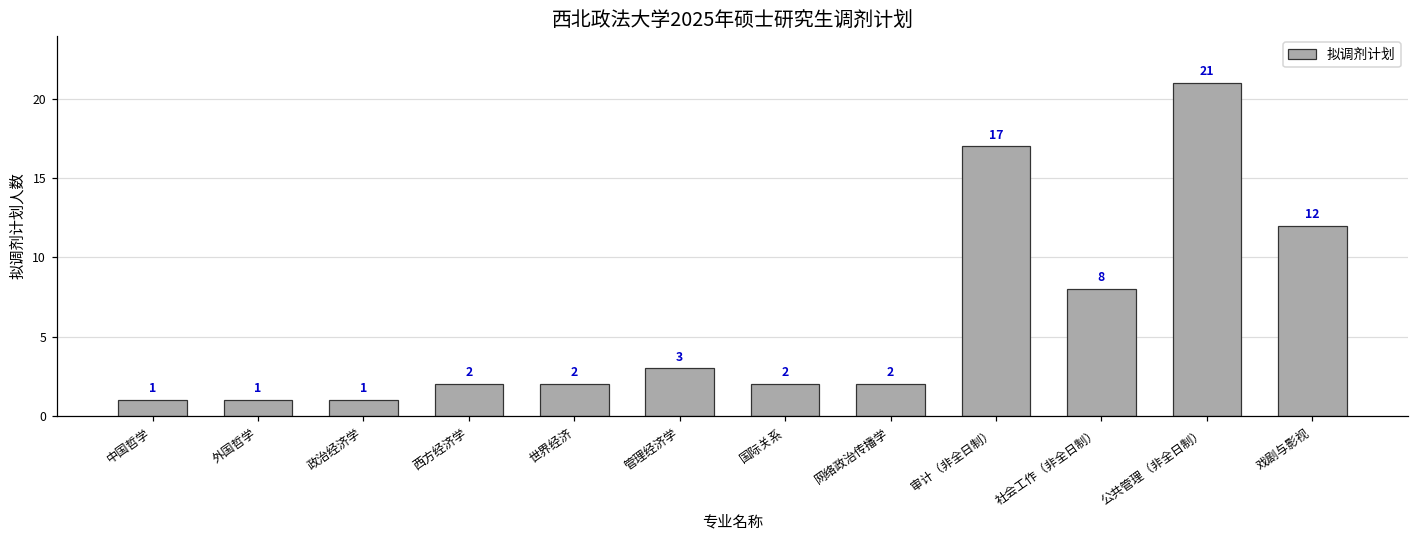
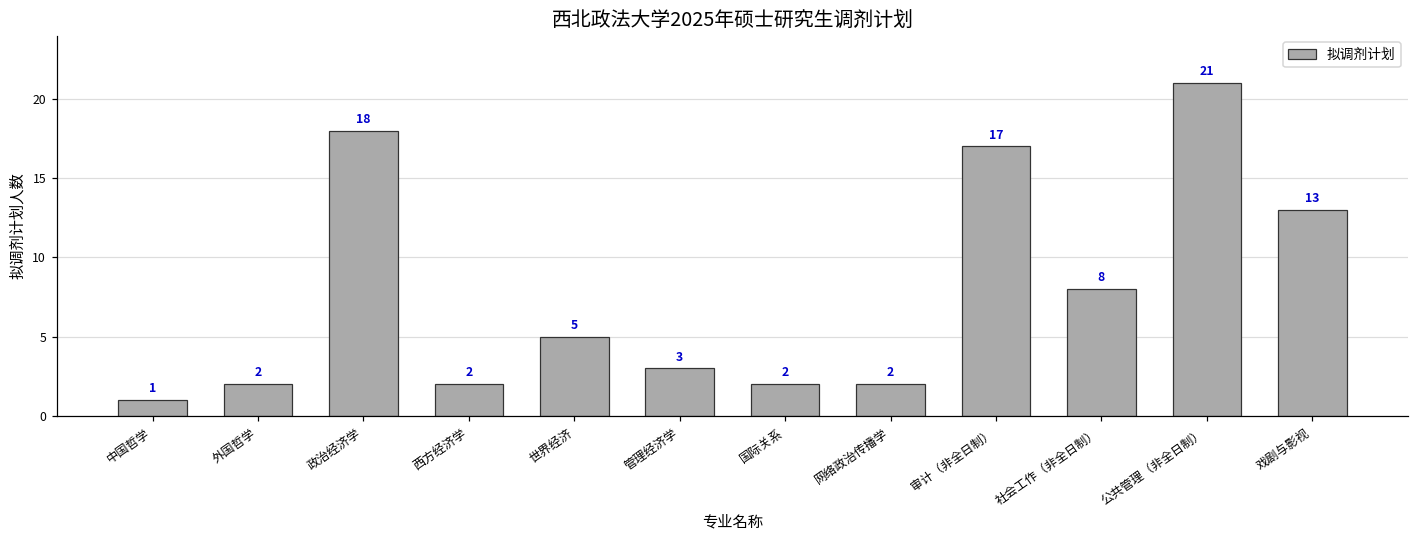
外国哲学: 1 -> 2
政治经济学: 1 -> 18
世界经济: 2 -> 5
戏剧与影视: 12 -> 13
